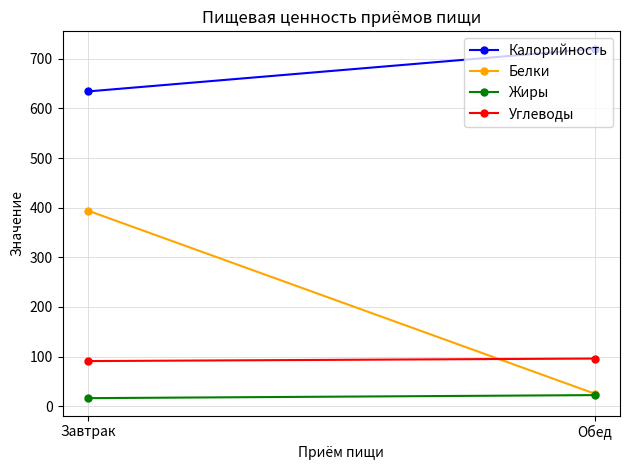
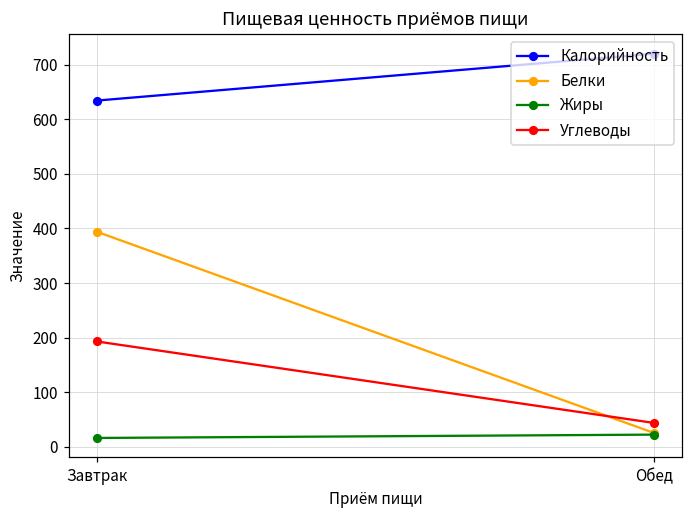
Углеводы, Завтрак: 90 -> 190
Углеводы, Обед: 100 -> 40
